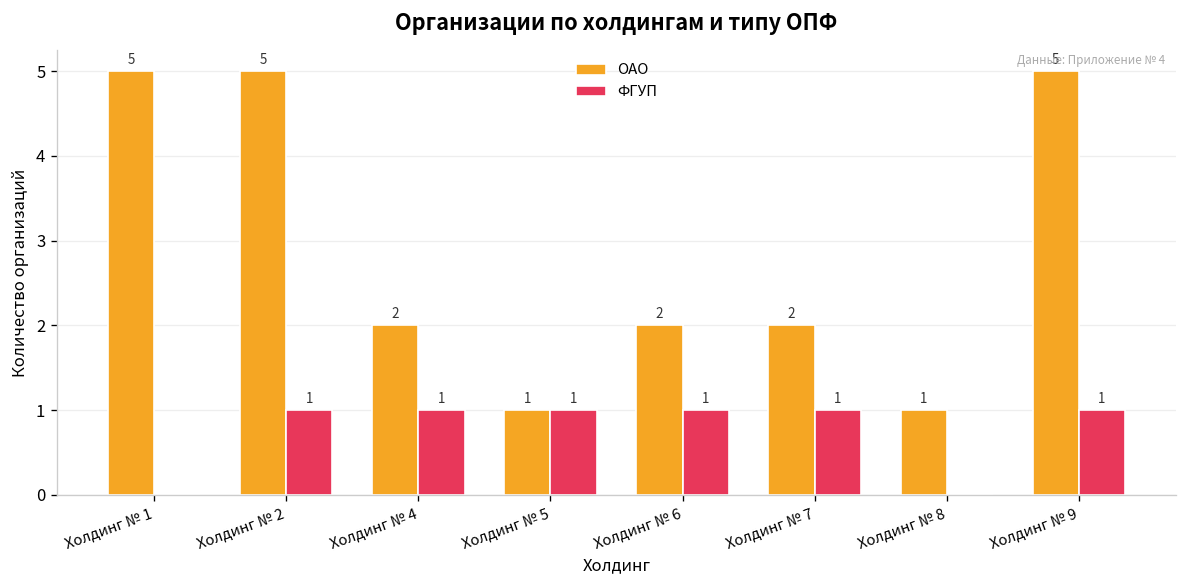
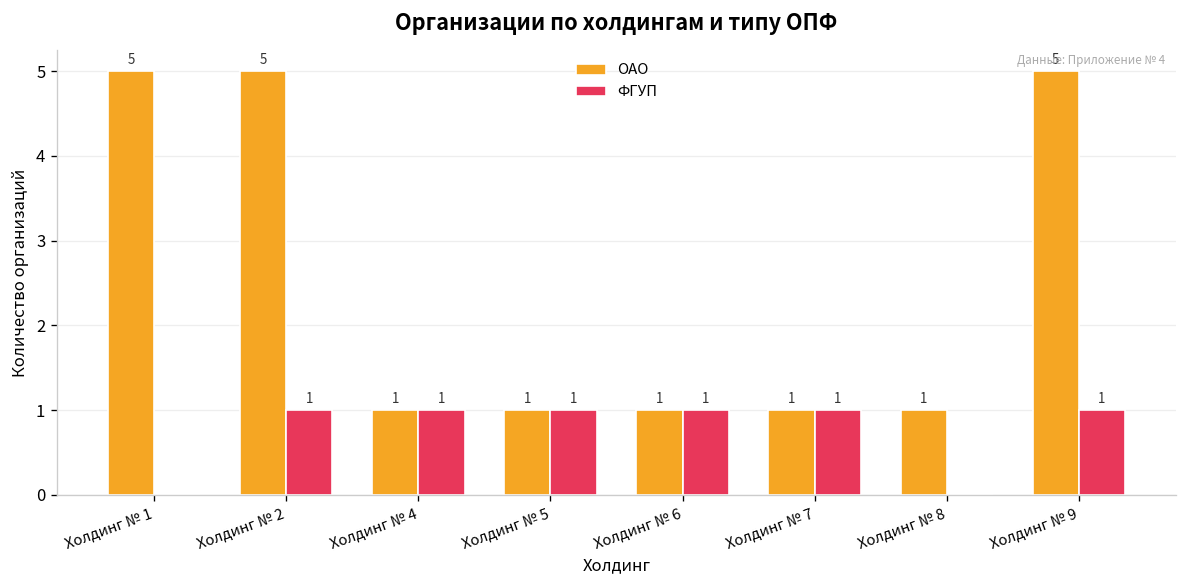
ОАО, Холдинг № 4: 2 -> 1
ОАО, Холдинг № 6: 2 -> 1
ОАО, Холдинг № 7: 2 -> 1
